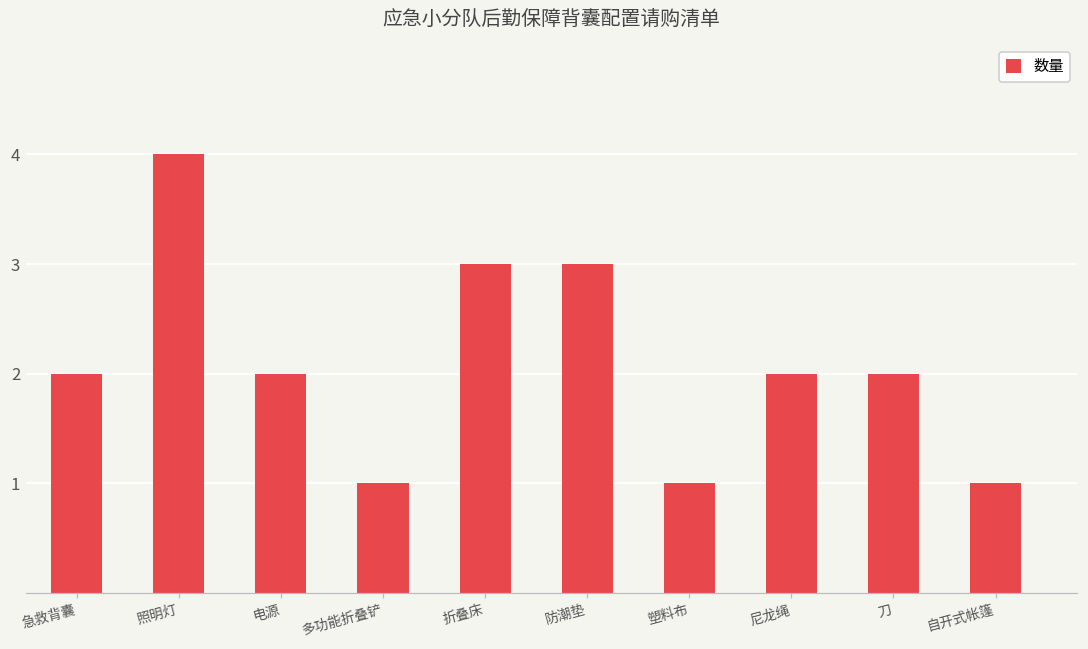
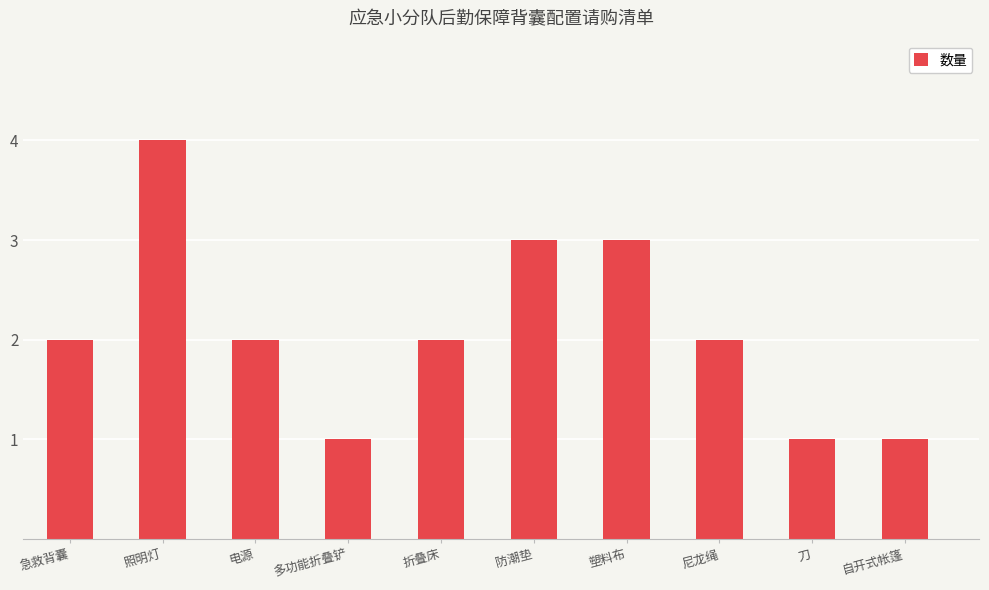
折叠床: 3 -> 2
塑料布: 1 -> 3
刀: 2 -> 1
